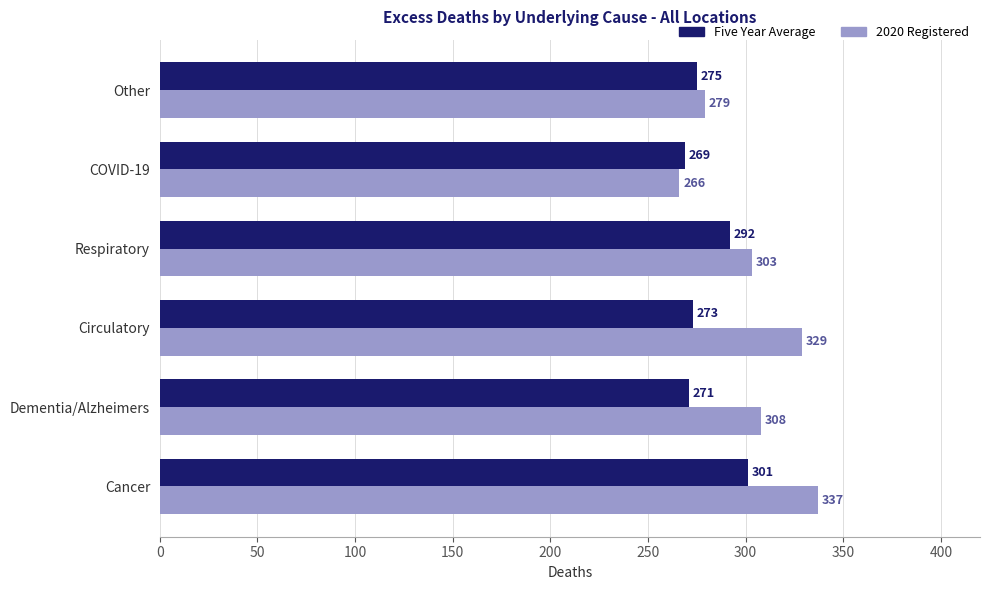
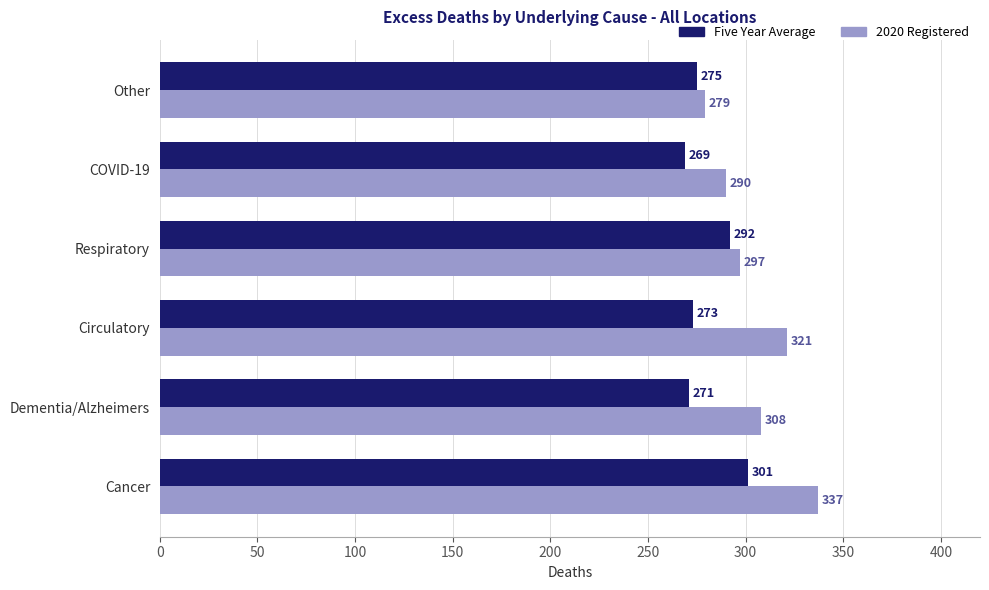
2020 Registered, COVID-19: 266 -> 290
2020 Registered, Respiratory: 303 -> 297
2020 Registered, Circulatory: 329 -> 321
